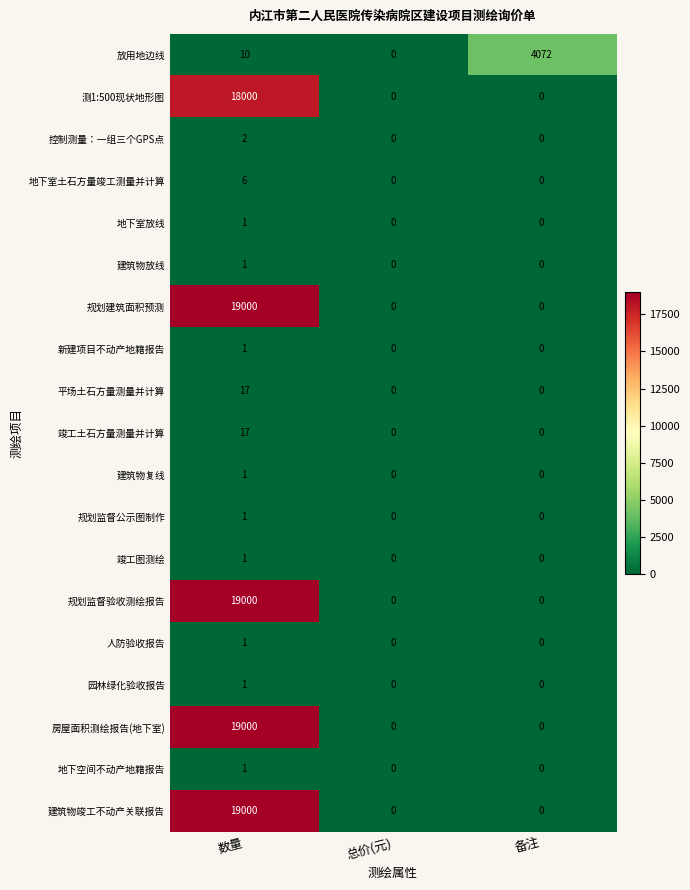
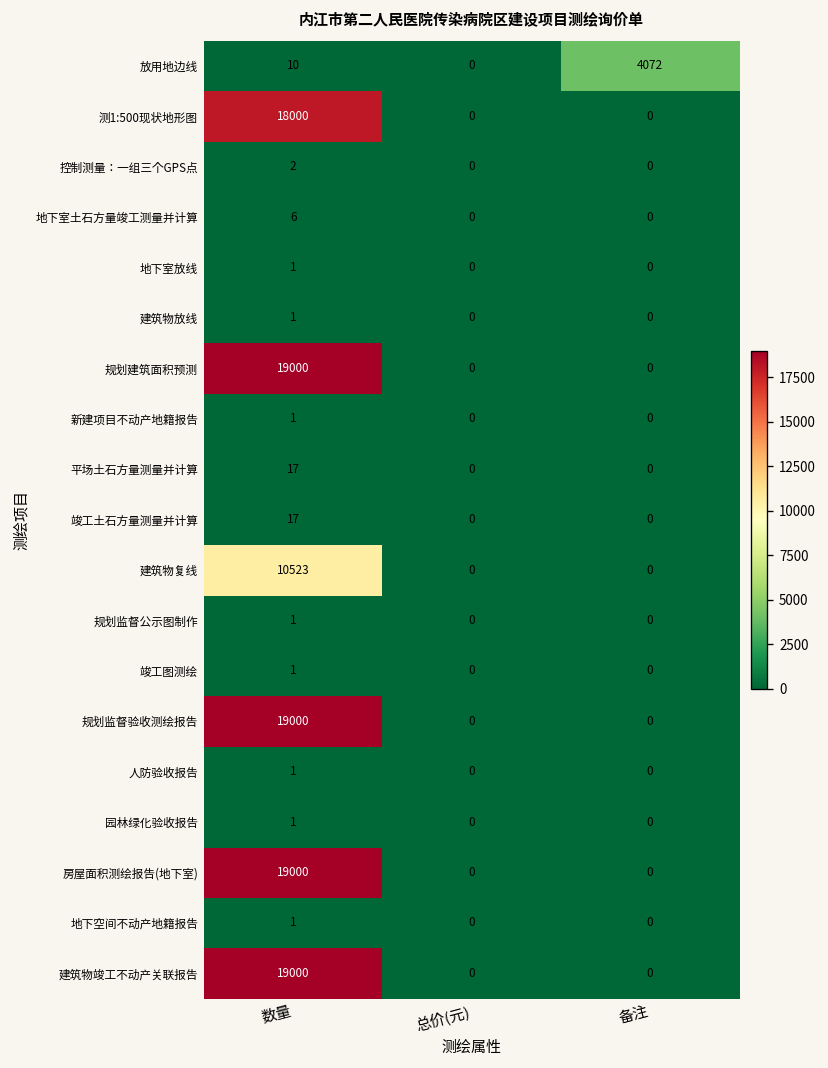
建筑物复线, 数量: 1 -> 10523
